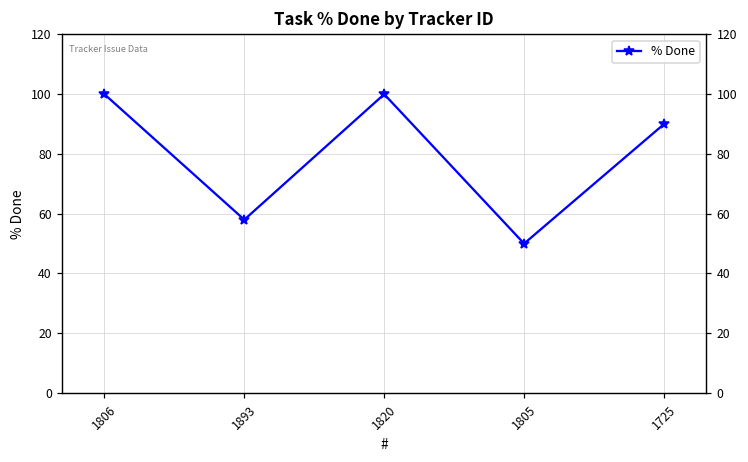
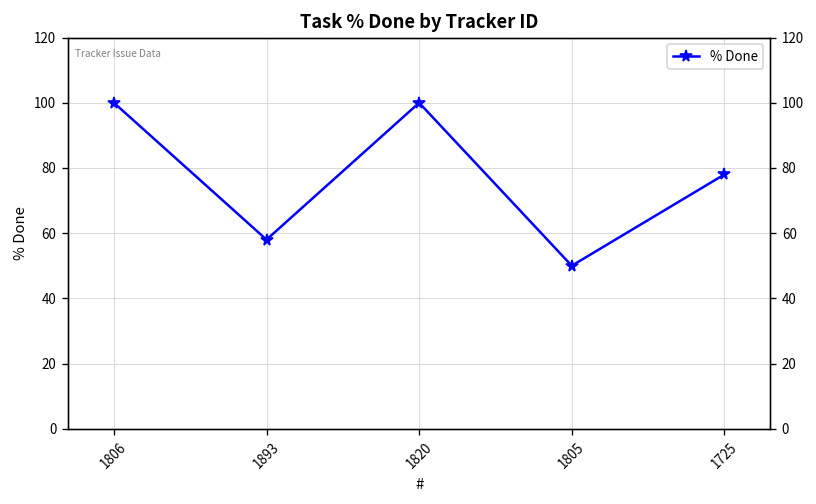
1725: 90 -> 78
